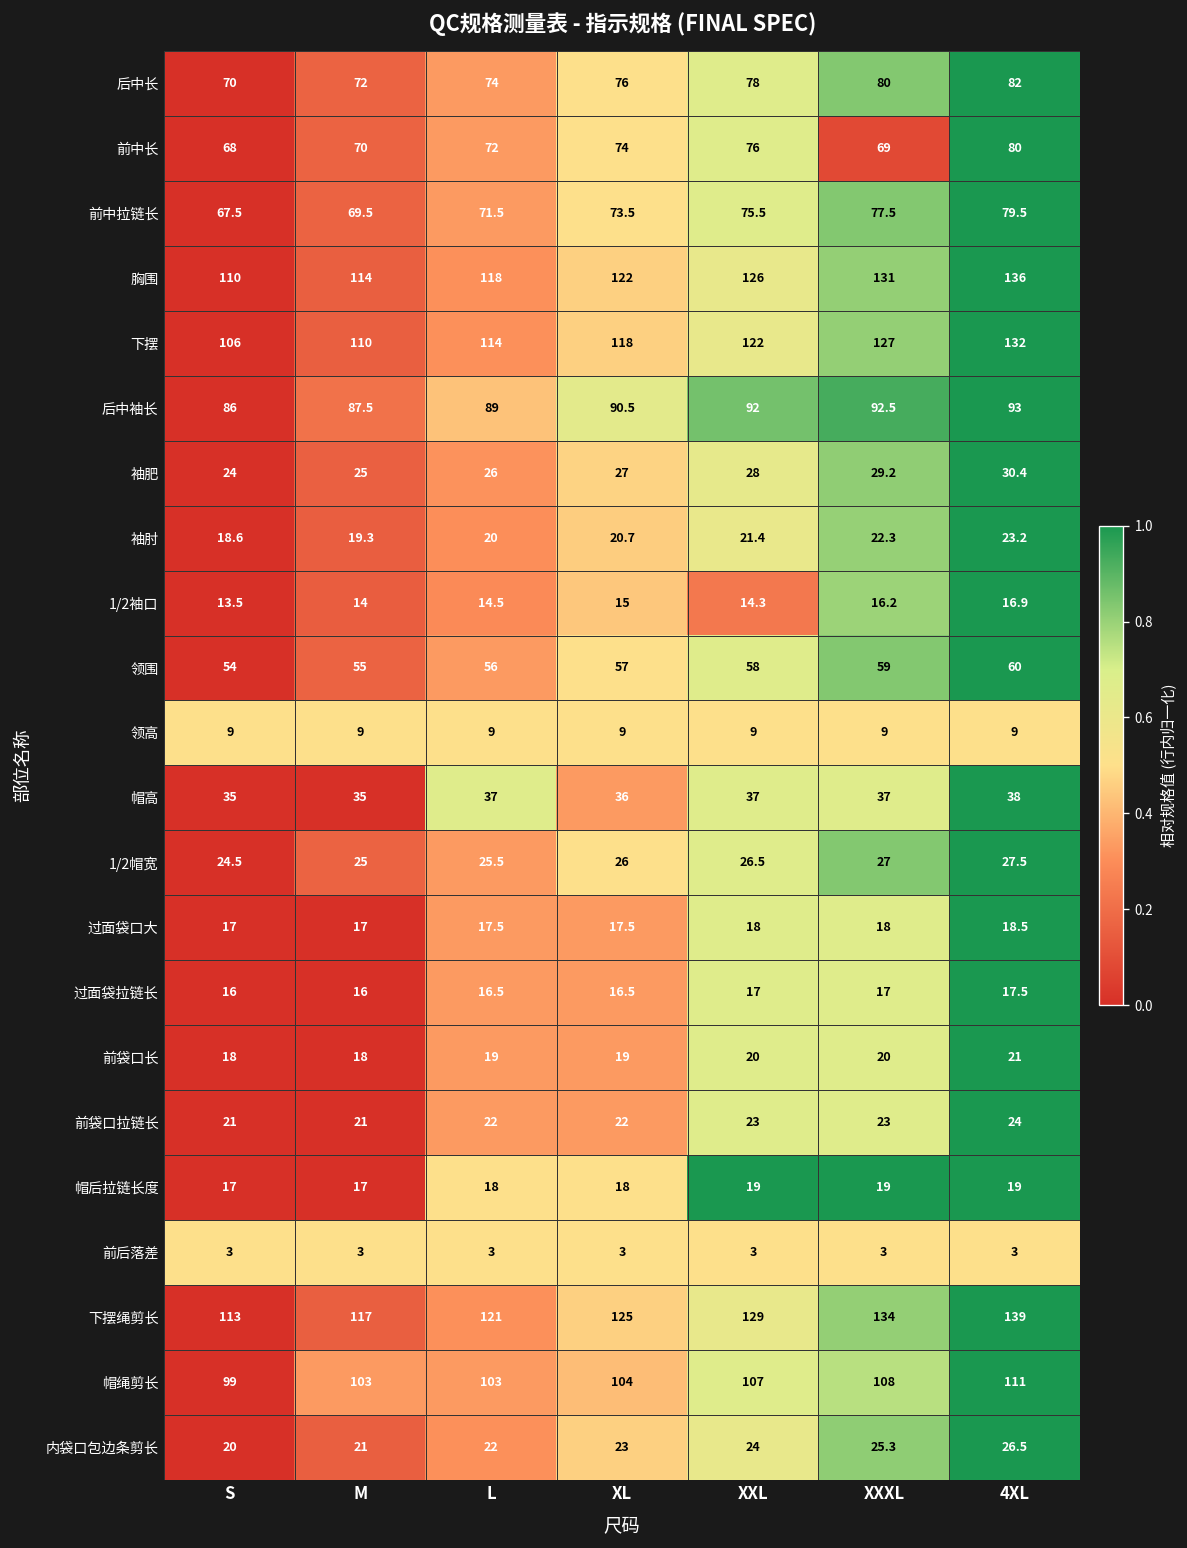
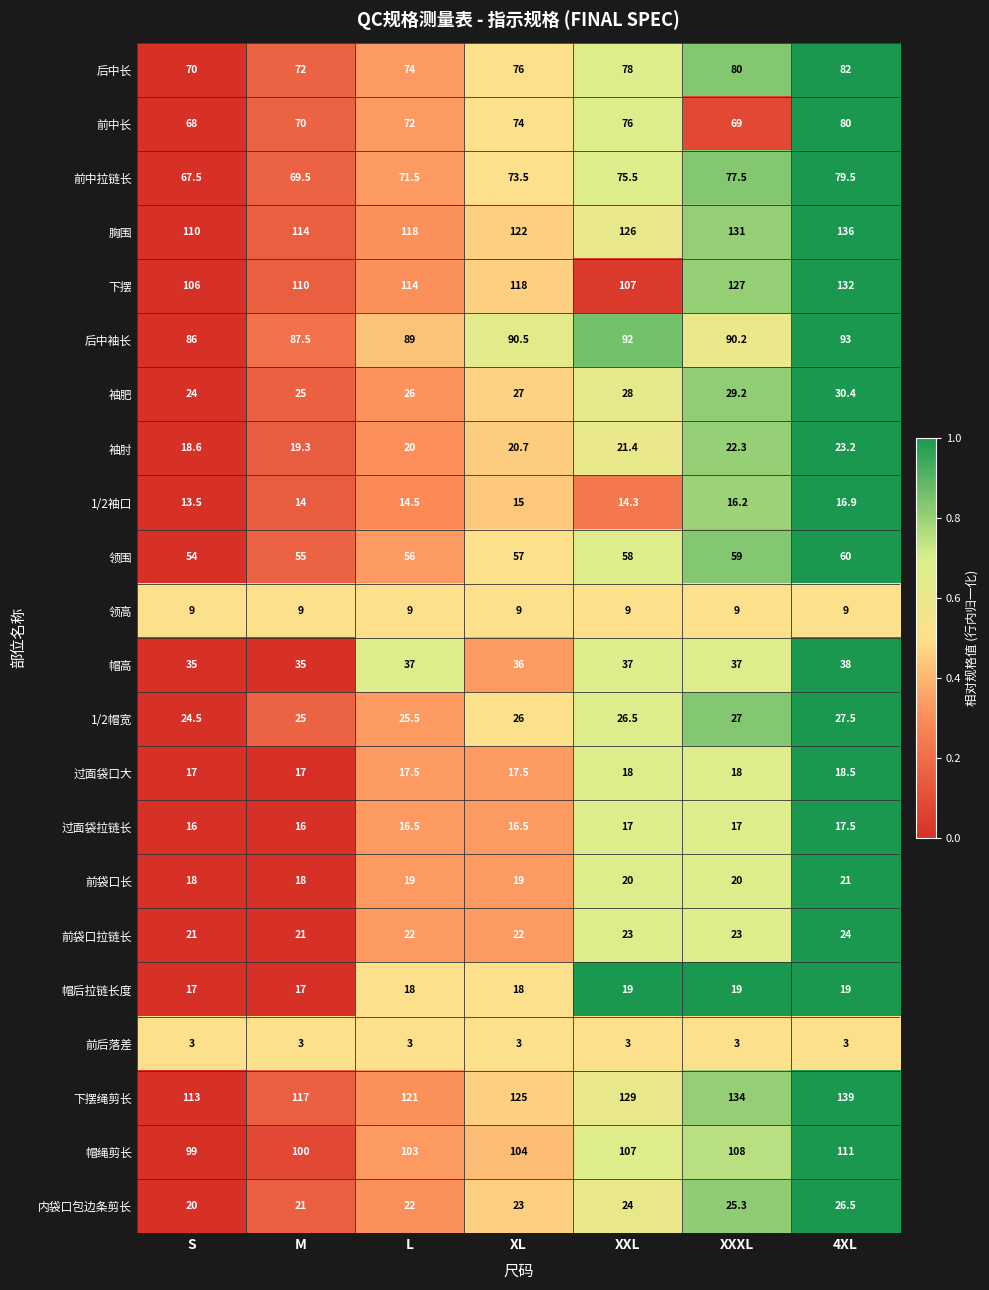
下摆, XXL: 122 -> 107
后中袖长, XXXL: 92.5 -> 90.2
帽绳剪长, M: 103 -> 100
